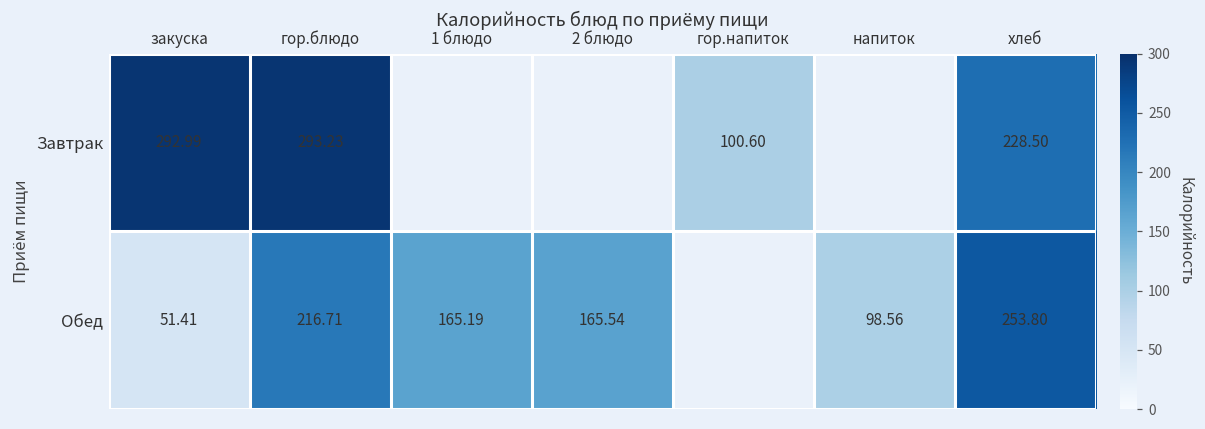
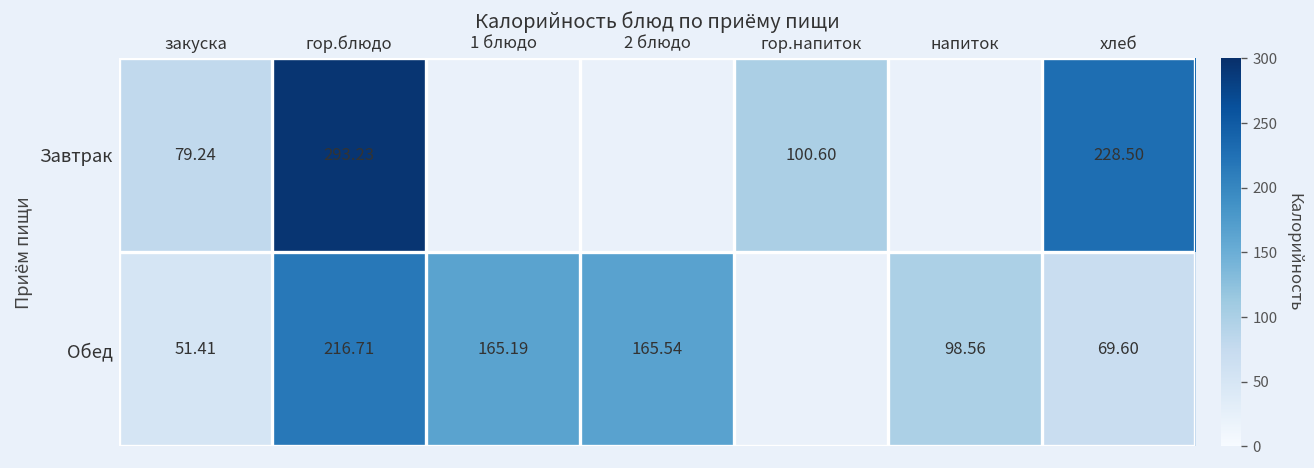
Завтрак, закуска: 292.99 -> 79.24
Обед, хлеб: 253.80 -> 69.60
